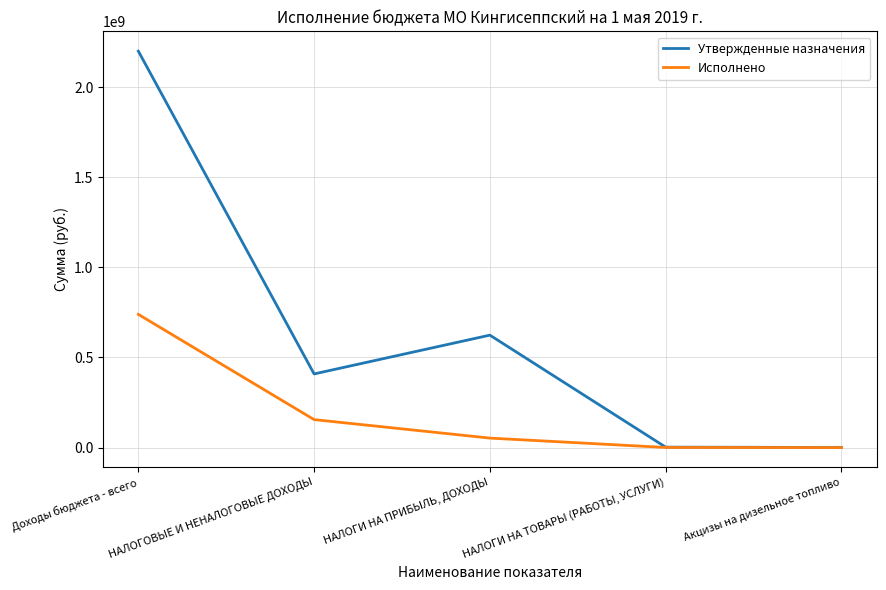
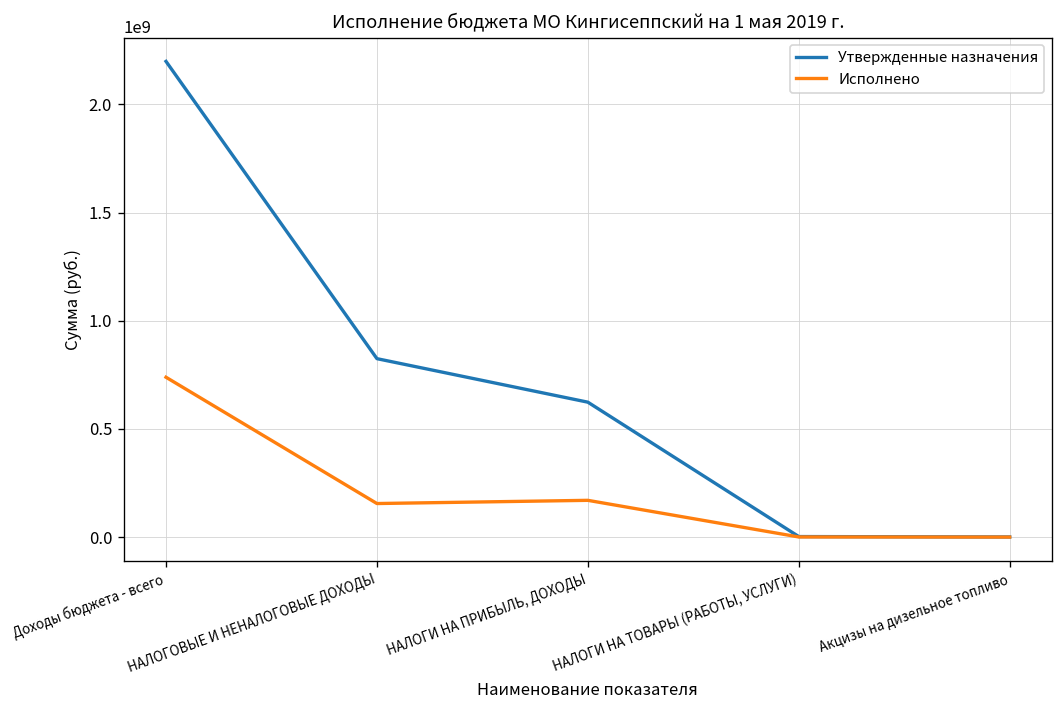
Утвержденные назначения, НАЛОГОВЫЕ И НЕНАЛОГОВЫЕ ДОХОДЫ: 410000000 -> 830000000
Исполнено, НАЛОГИ НА ПРИБЫЛЬ, ДОХОДЫ: 50000000 -> 170000000
